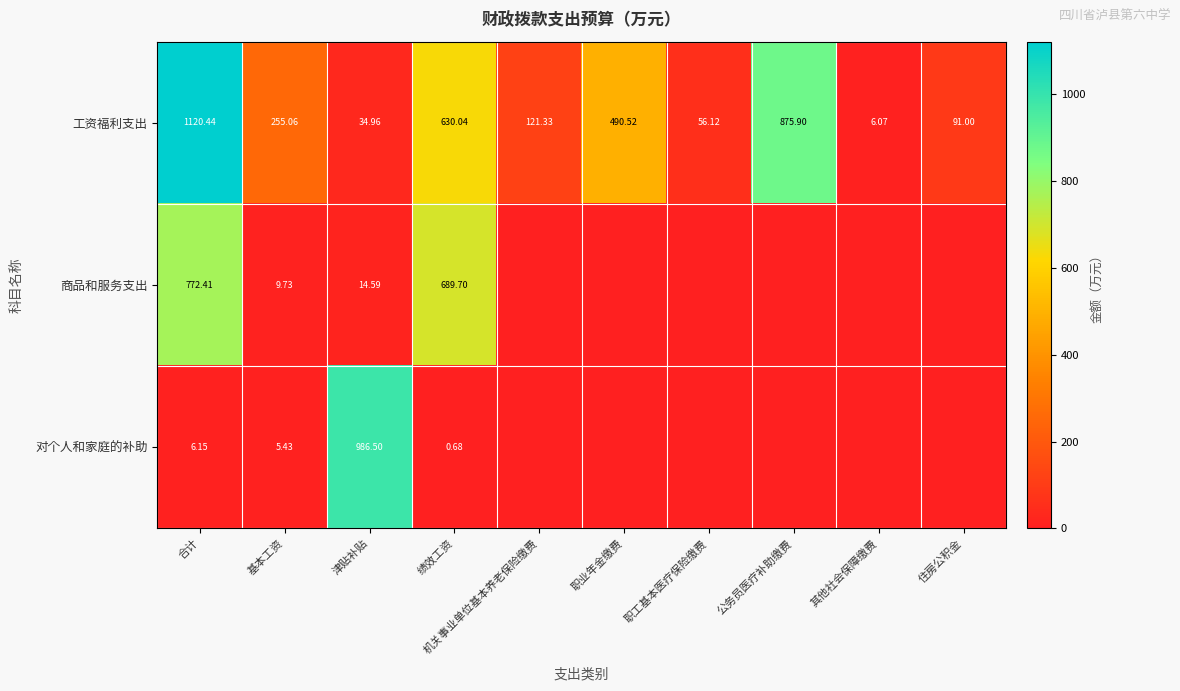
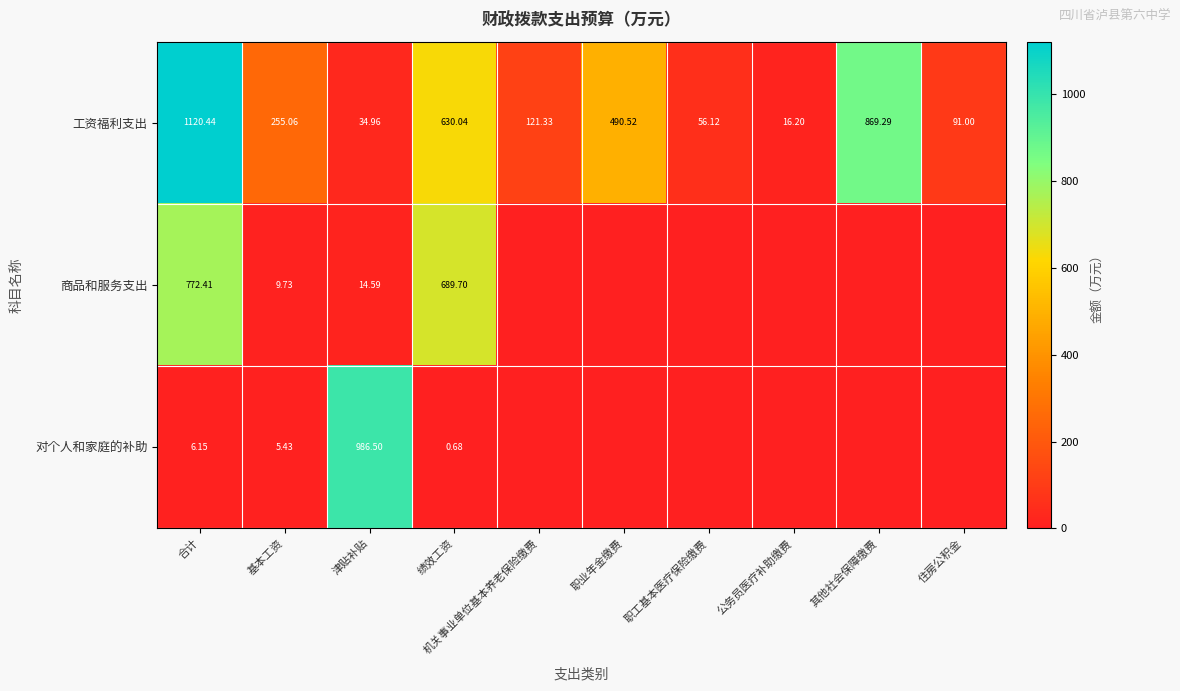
工资福利支出, 公务员医疗补助缴费: 875.90 -> 16.20
工资福利支出, 其他社会保障缴费: 6.07 -> 869.29
